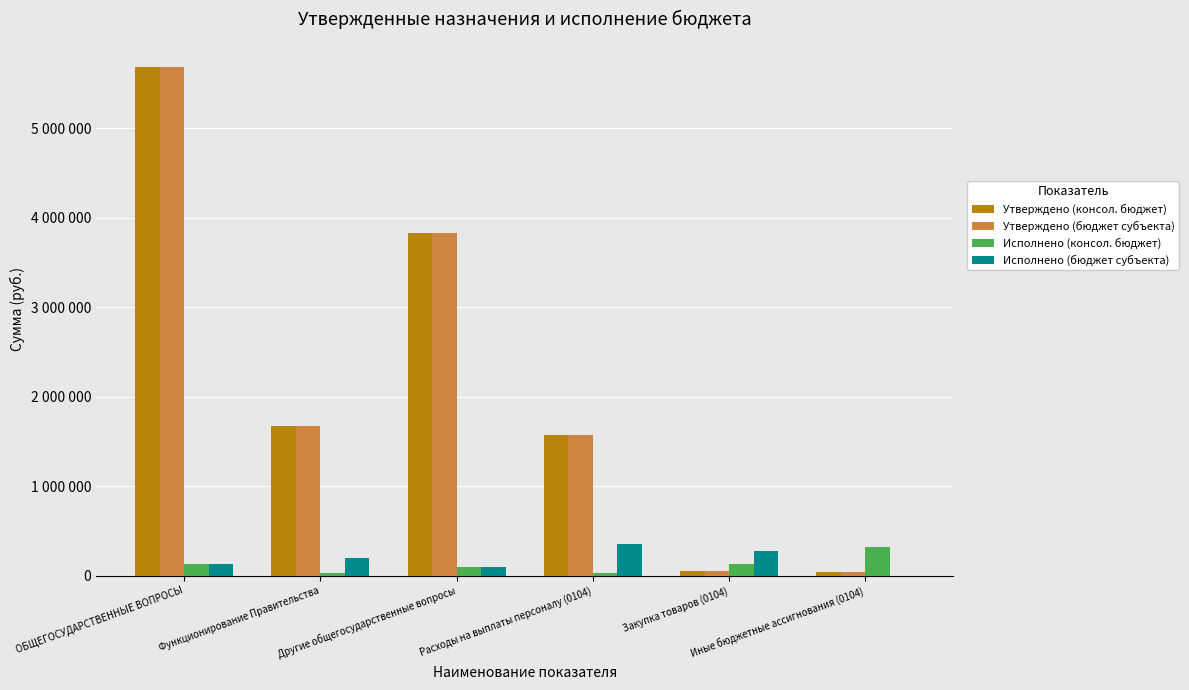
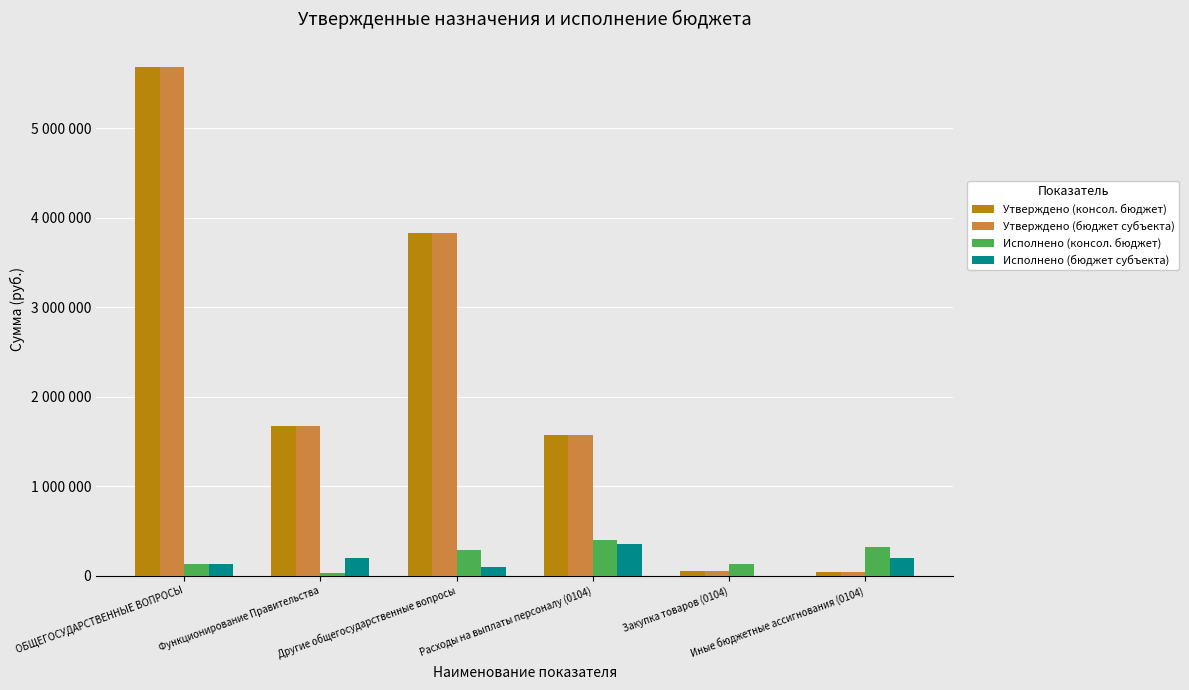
Исполнено (консол. бюджет), Другие общегосударственные вопросы: 100000 -> 300000
Исполнено (консол. бюджет), Расходы на выплаты персоналу (0104): 0 -> 400000
Исполнено (бюджет субъекта), Закупка товаров (0104): 300000 -> 0
Исполнено (бюджет субъекта), Иные бюджетные ассигнования (0104): 0 -> 200000
